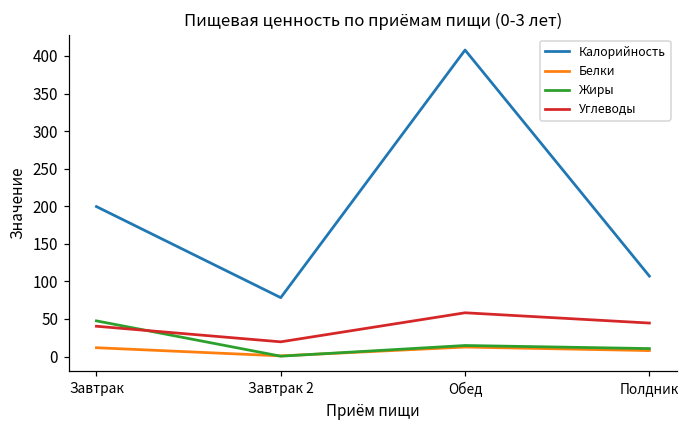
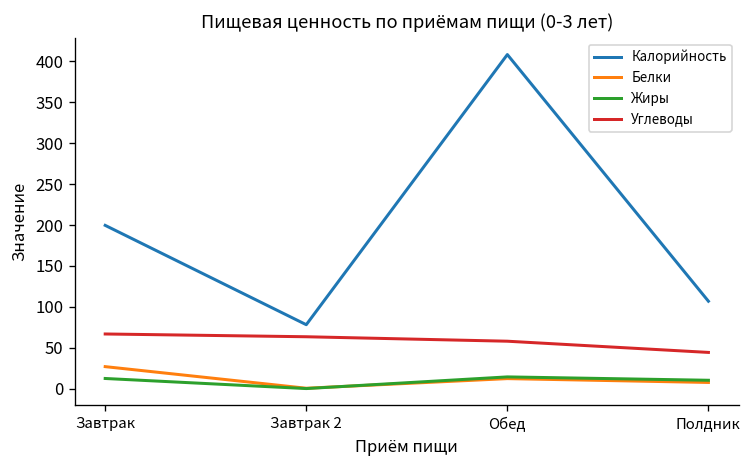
Белки, Завтрак: 10 -> 30
Жиры, Завтрак: 50 -> 10
Углеводы, Завтрак: 40 -> 70
Углеводы, Завтрак 2: 20 -> 60
